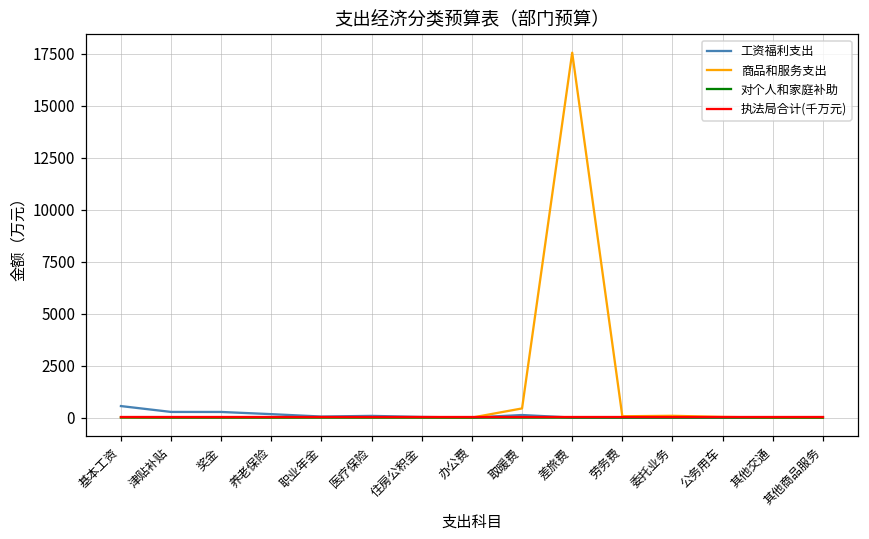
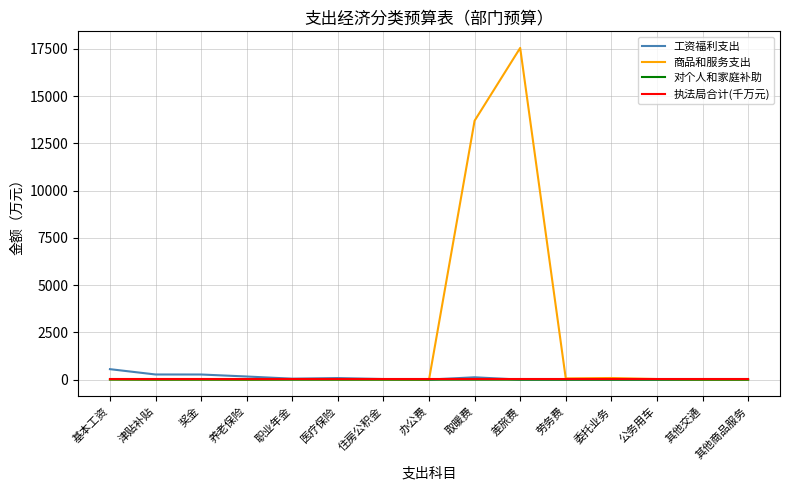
商品和服务支出, 取暖费: 400 -> 13700
